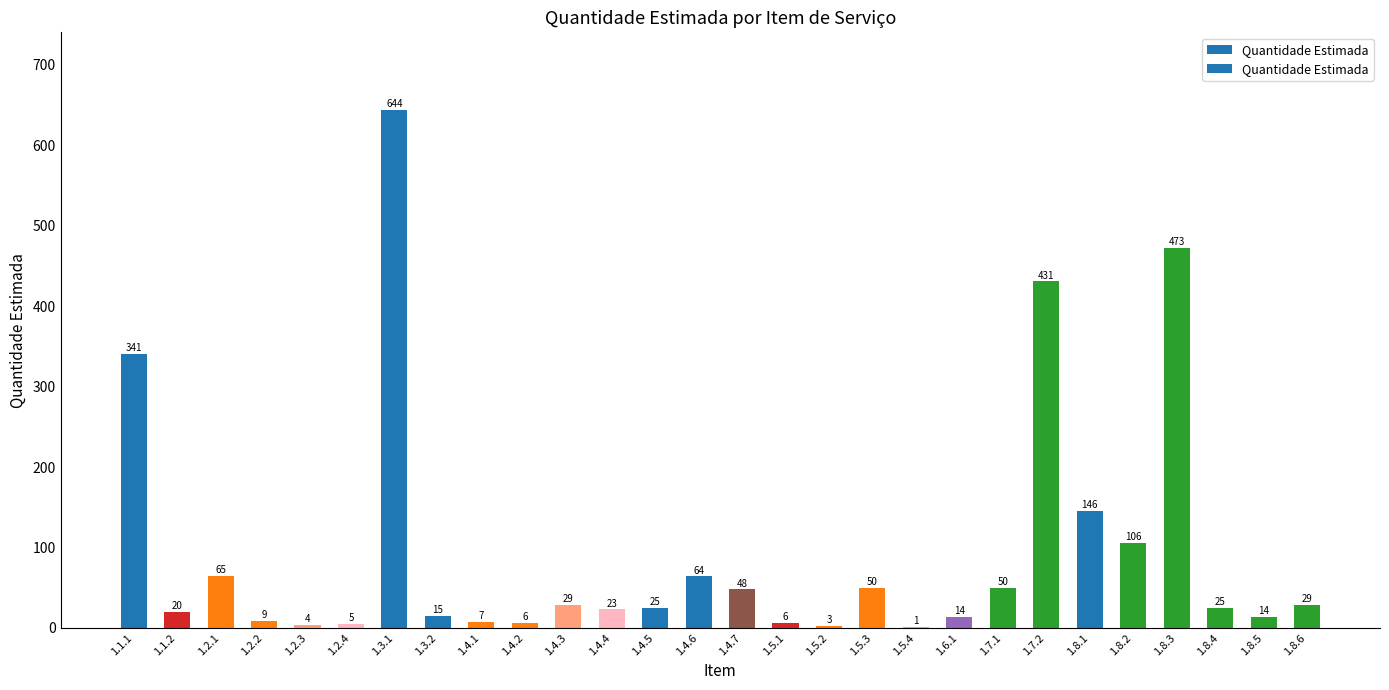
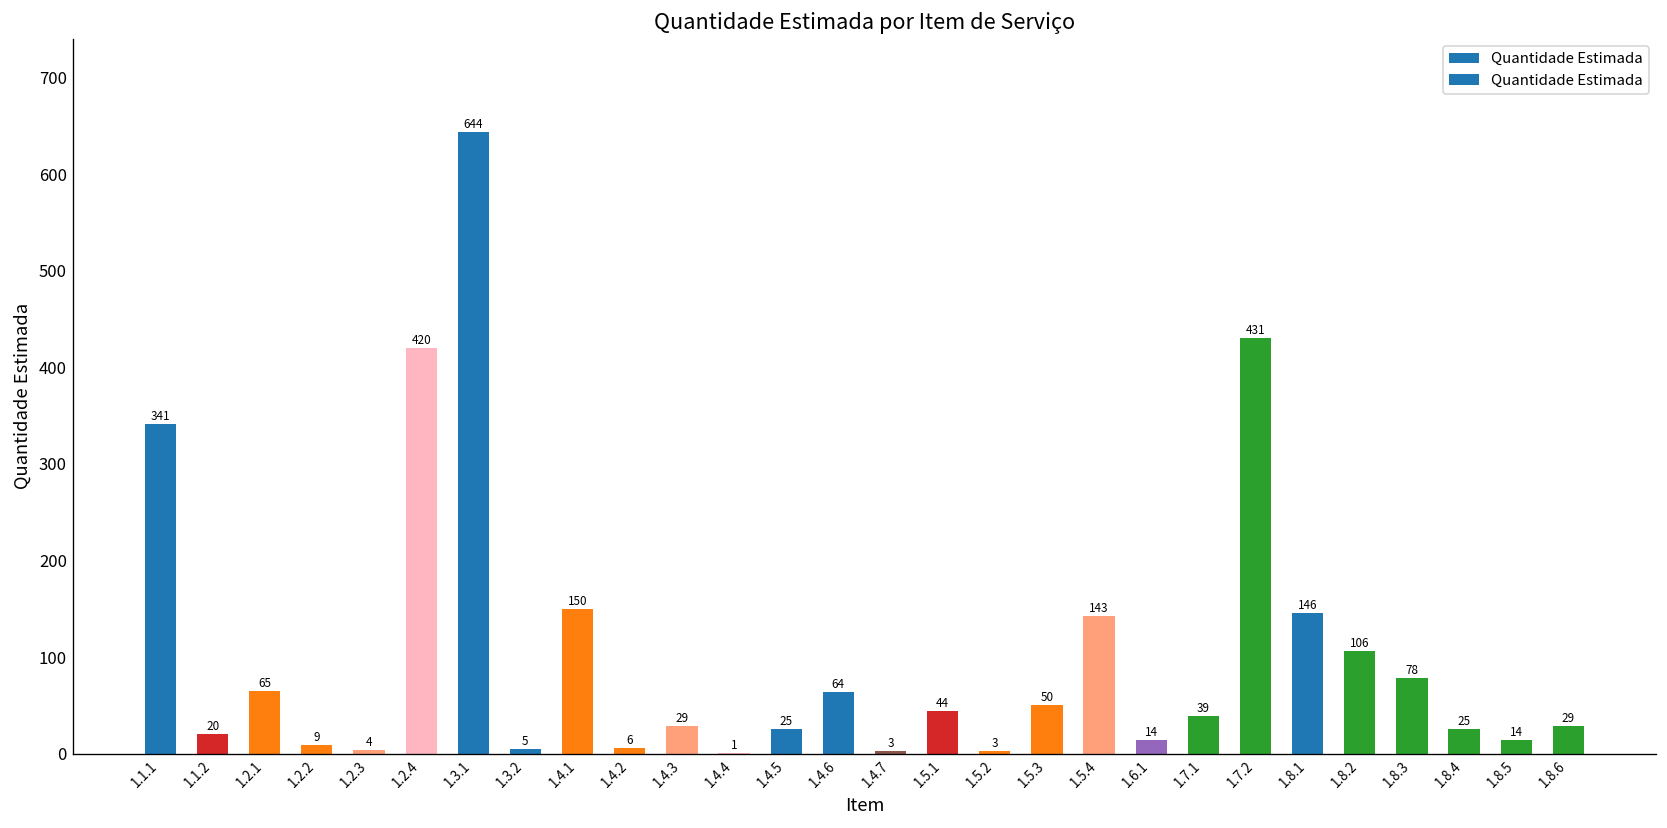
1.2.4: 5 -> 420
1.3.2: 15 -> 5
1.4.1: 7 -> 150
1.4.4: 23 -> 1
1.4.7: 48 -> 3
1.5.1: 6 -> 44
1.5.4: 1 -> 143
1.7.1: 50 -> 39
1.8.3: 473 -> 78
